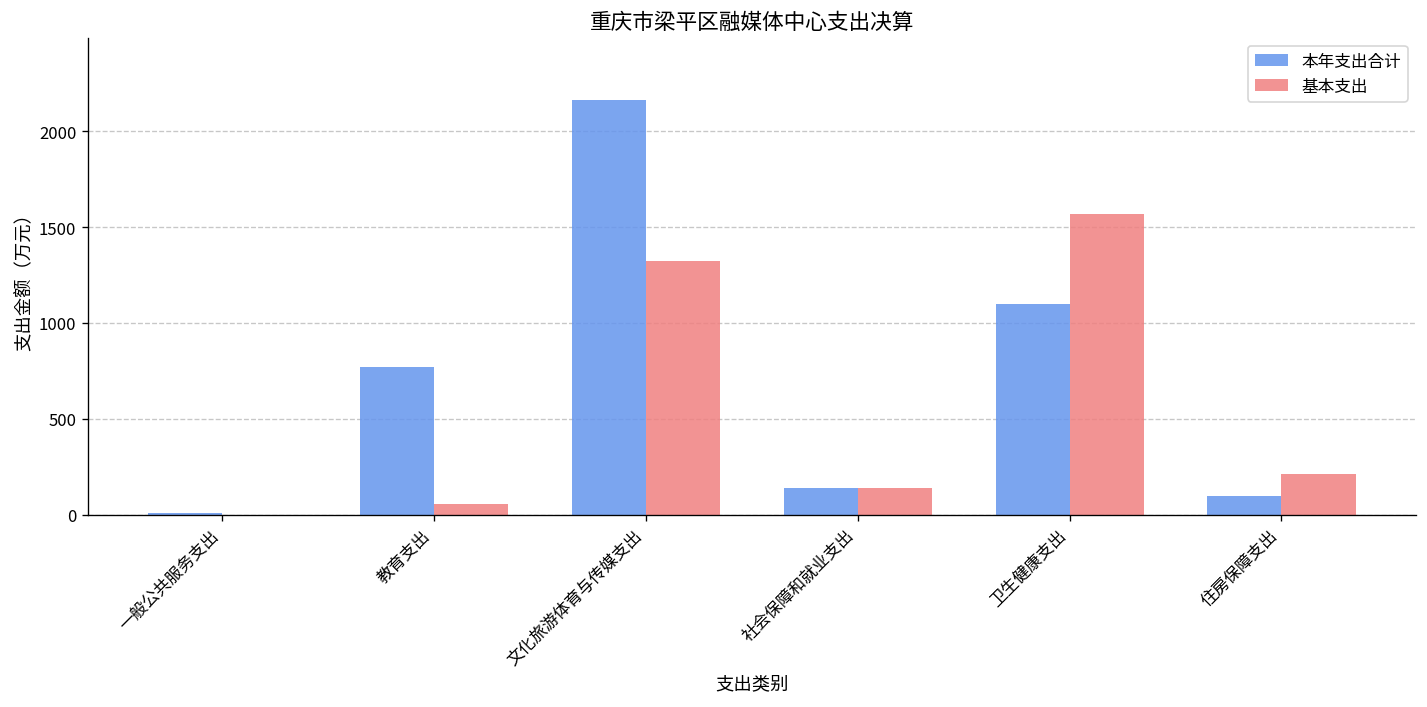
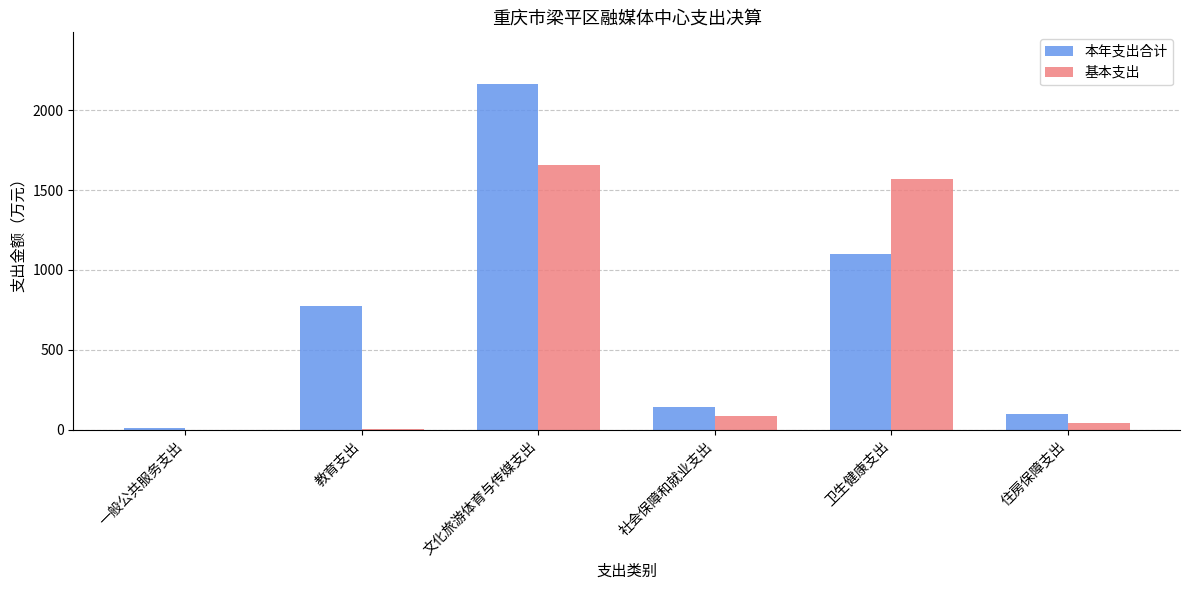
基本支出, 教育支出: 60 -> 0
基本支出, 文化旅游体育与传媒支出: 1320 -> 1660
基本支出, 社会保障和就业支出: 140 -> 90
基本支出, 住房保障支出: 210 -> 40
